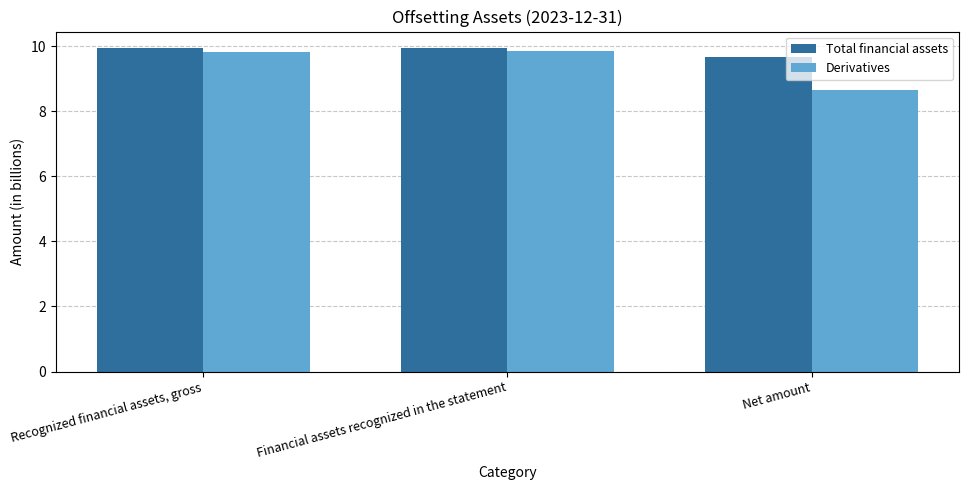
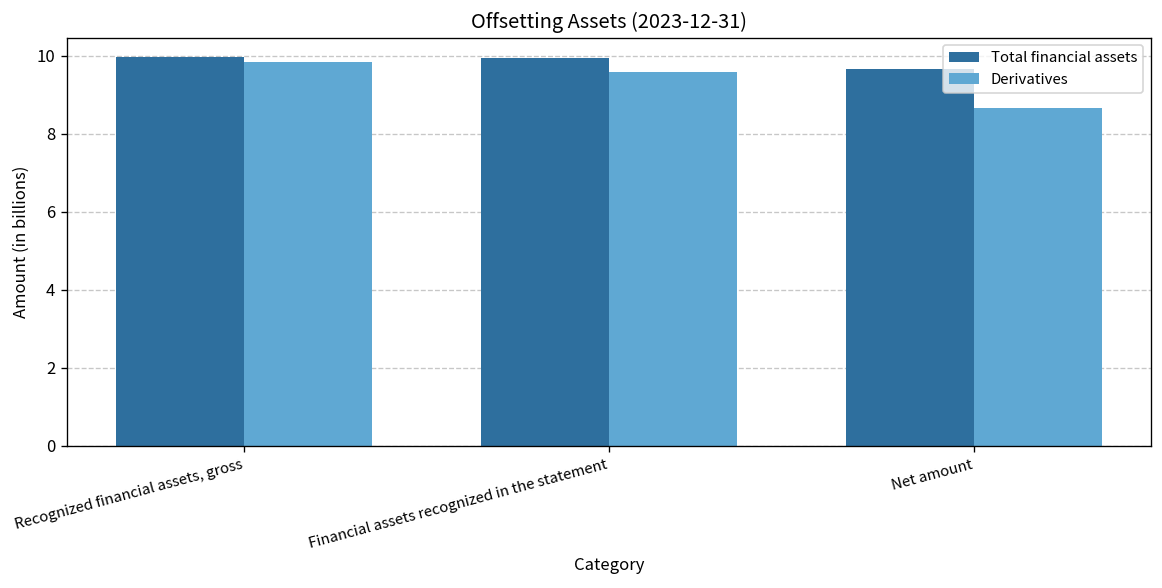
Derivatives, Financial assets recognized in the statement: 9.9 -> 9.6
